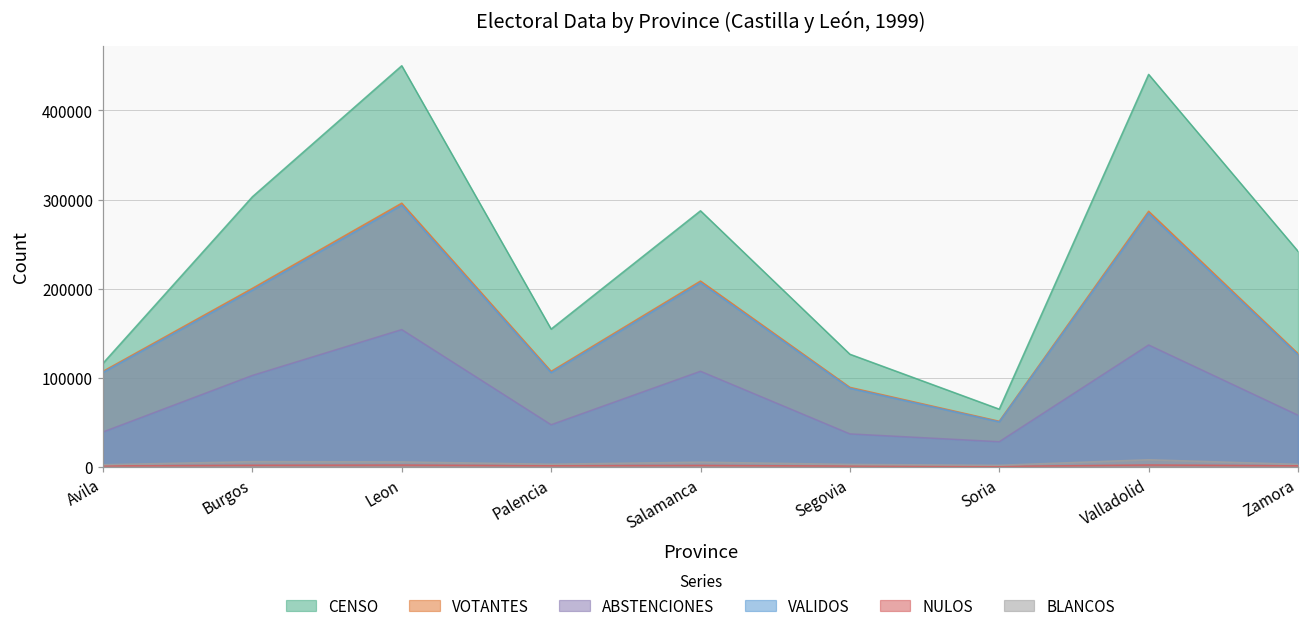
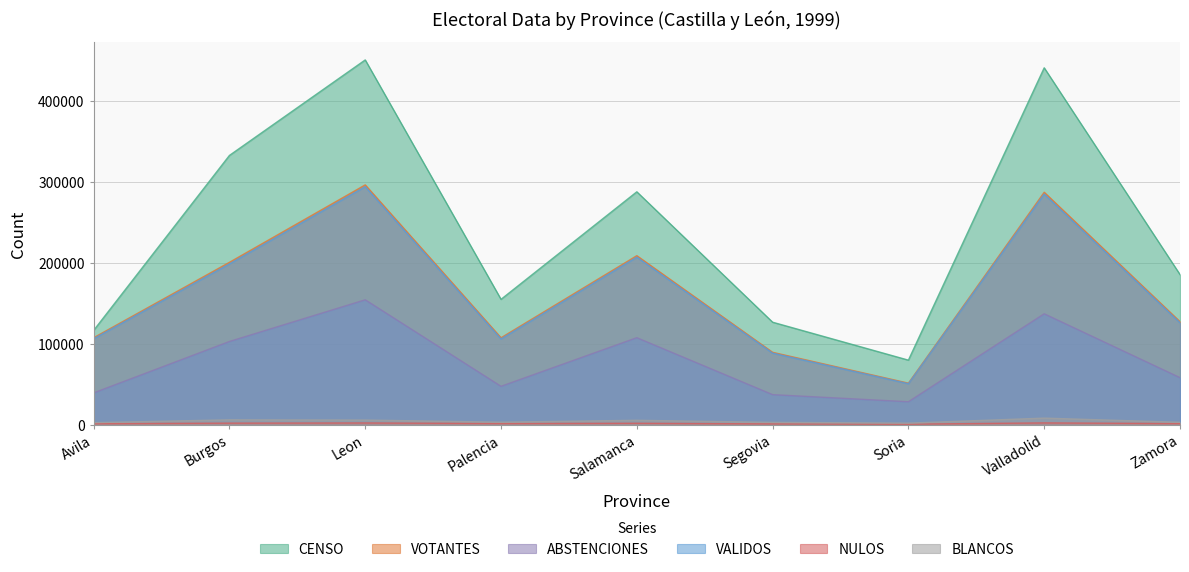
CENSO, Burgos: 300000 -> 330000
CENSO, Soria: 60000 -> 80000
CENSO, Zamora: 240000 -> 190000
